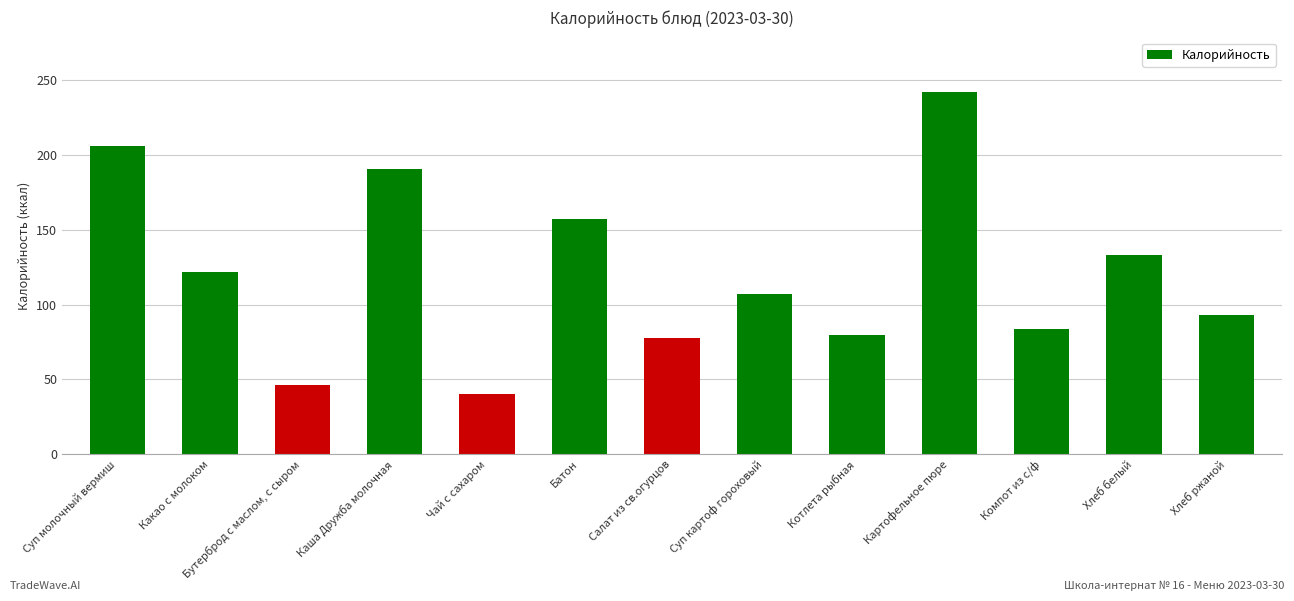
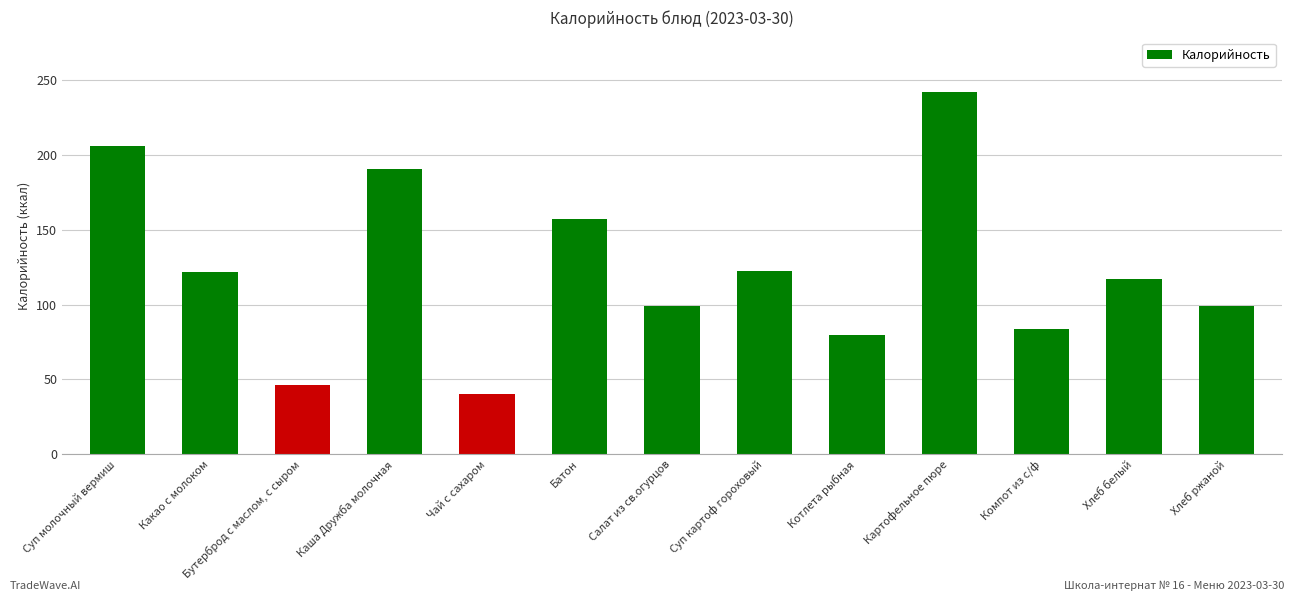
Салат из св.огурцов: 78 -> 99
Суп картоф гороховый: 107 -> 122
Хлеб белый: 133 -> 117
Хлеб ржаной: 93 -> 99
